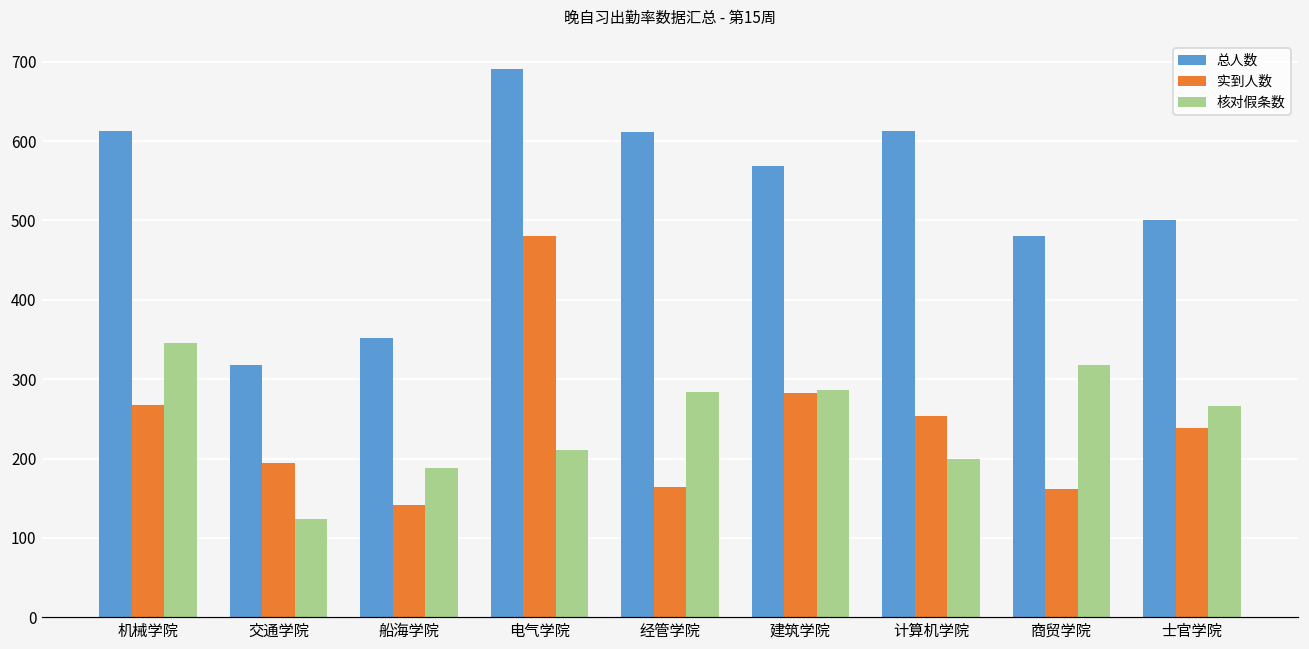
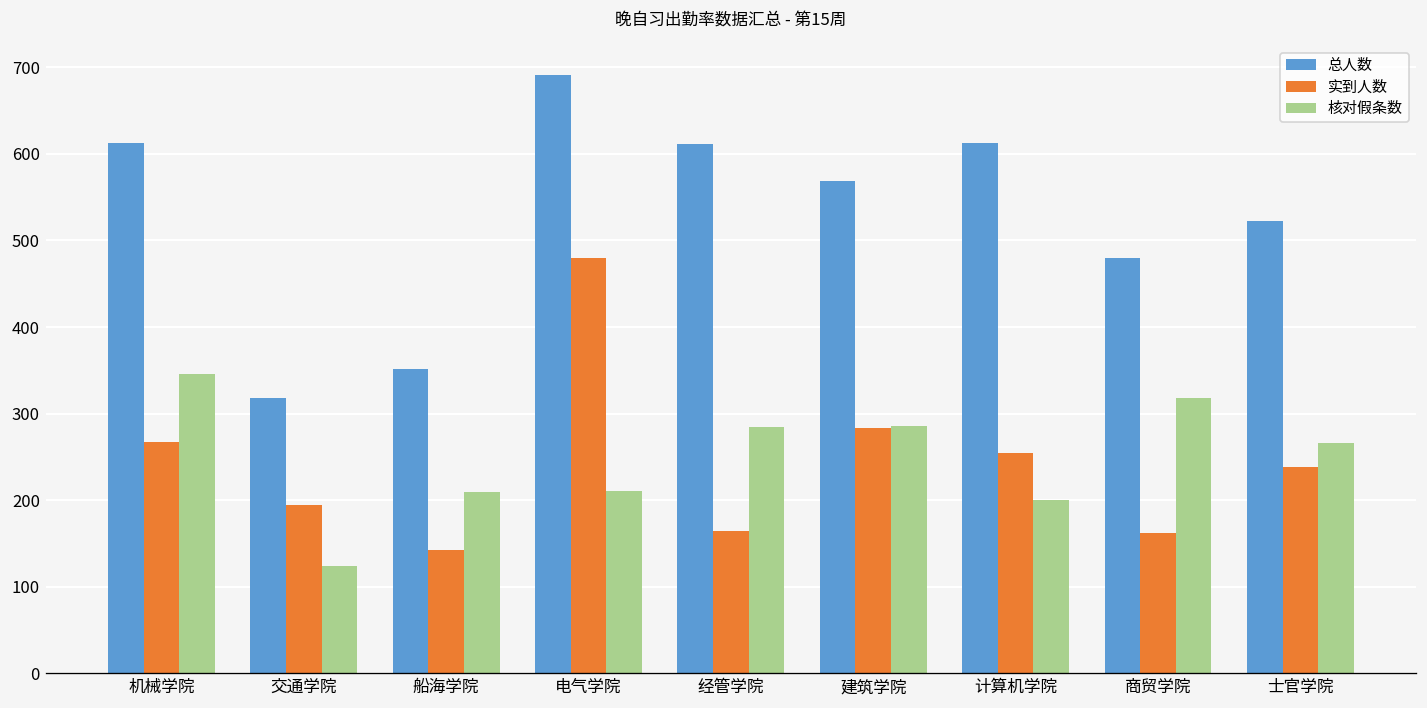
核对假条数, 船海学院: 190 -> 210
总人数, 士官学院: 500 -> 520
